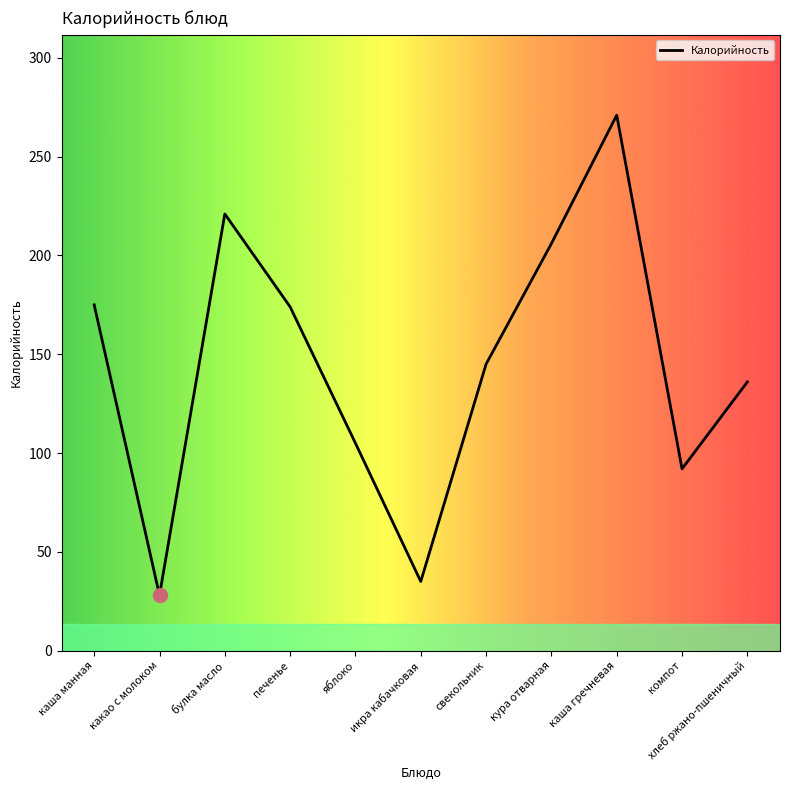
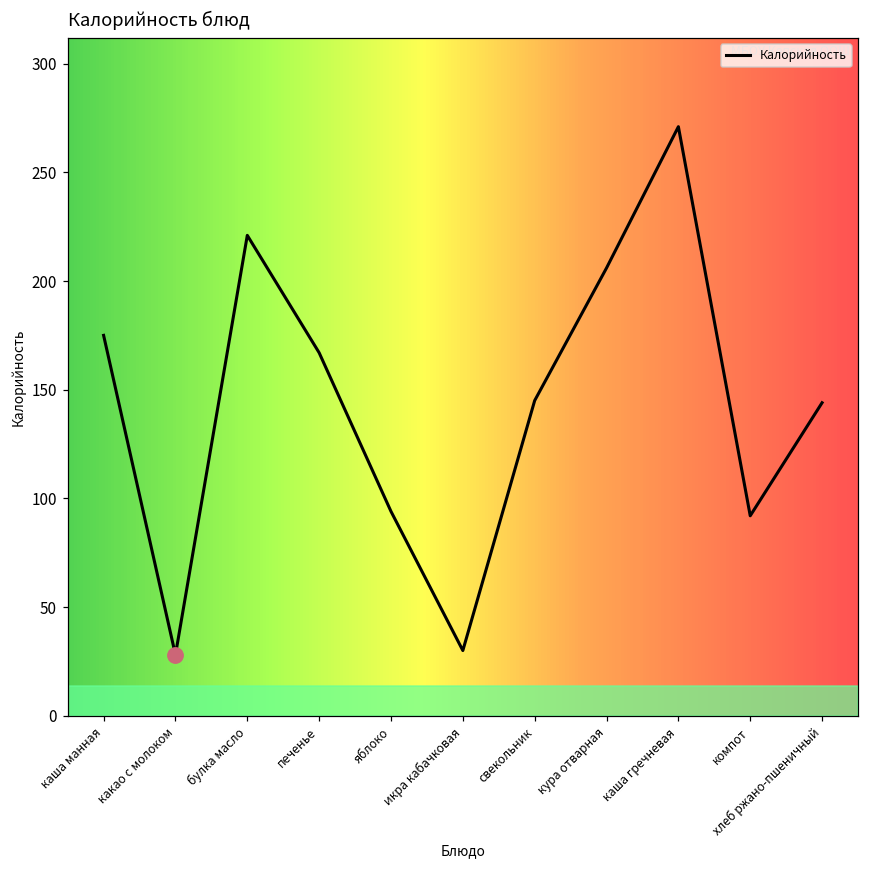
Калорийность, печенье: 174 -> 167
Калорийность, яблоко: 105 -> 94
Калорийность, икра кабачковая: 35 -> 30
Калорийность, хлеб ржано-пшеничный: 136 -> 144
